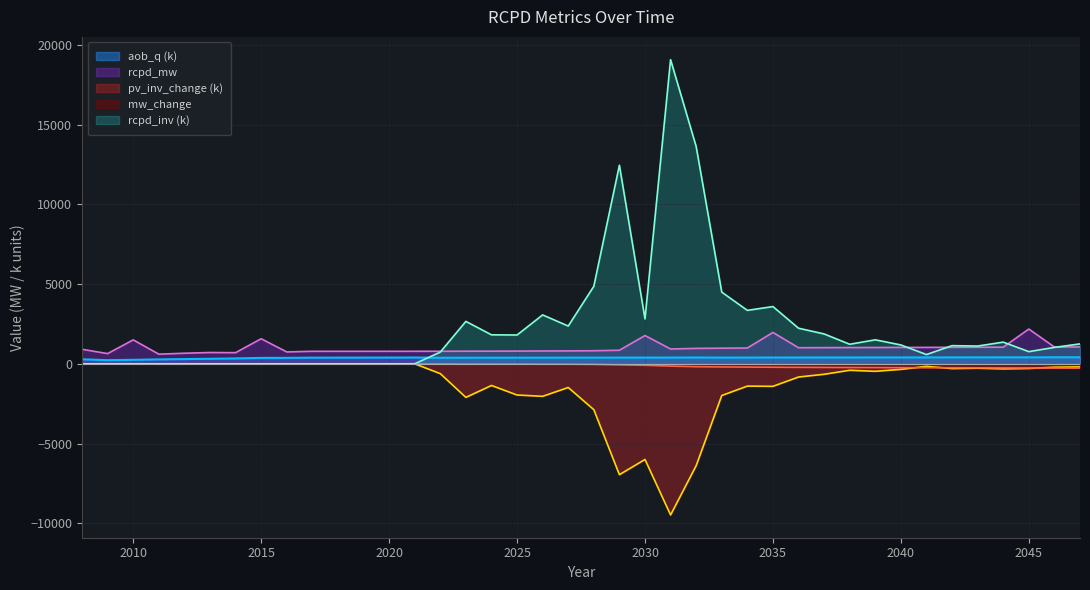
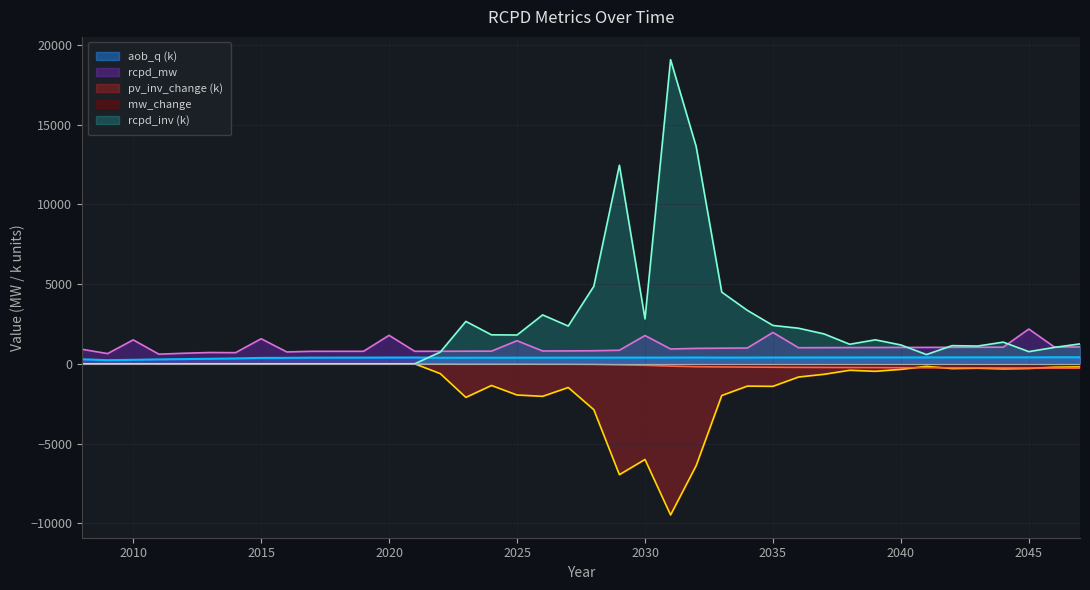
rcpd_mw, 2020: 800 -> 1800
rcpd_mw, 2025: 800 -> 1400
rcpd_inv (k), 2035: 3600 -> 2400
